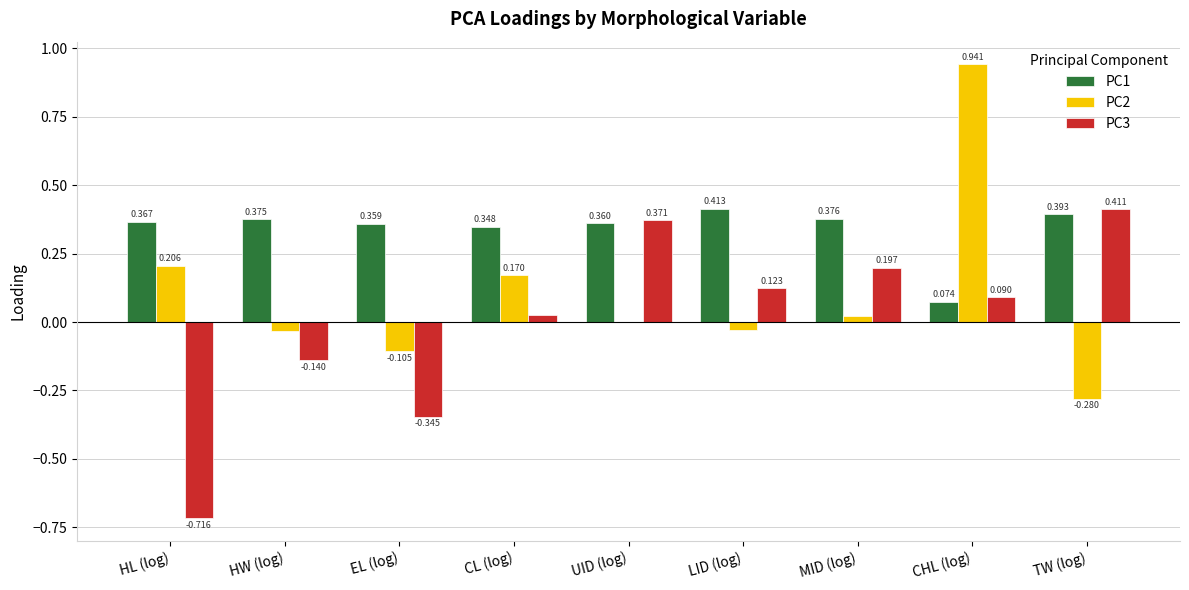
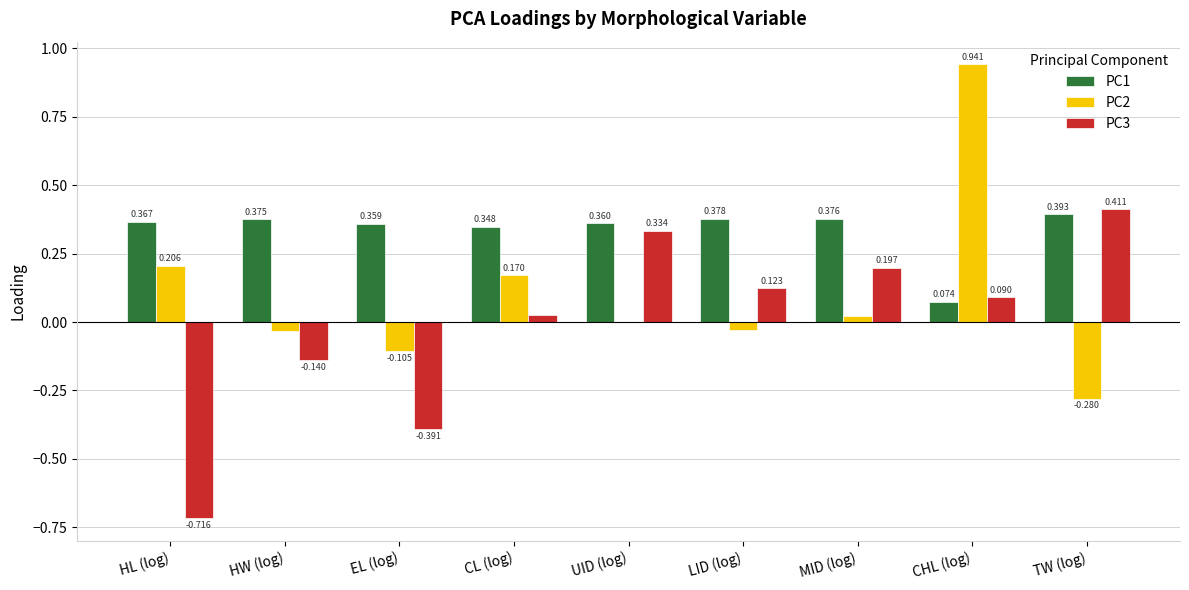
PC3, EL (log): -0.345 -> -0.391
PC3, UID (log): 0.371 -> 0.334
PC1, LID (log): 0.413 -> 0.378
